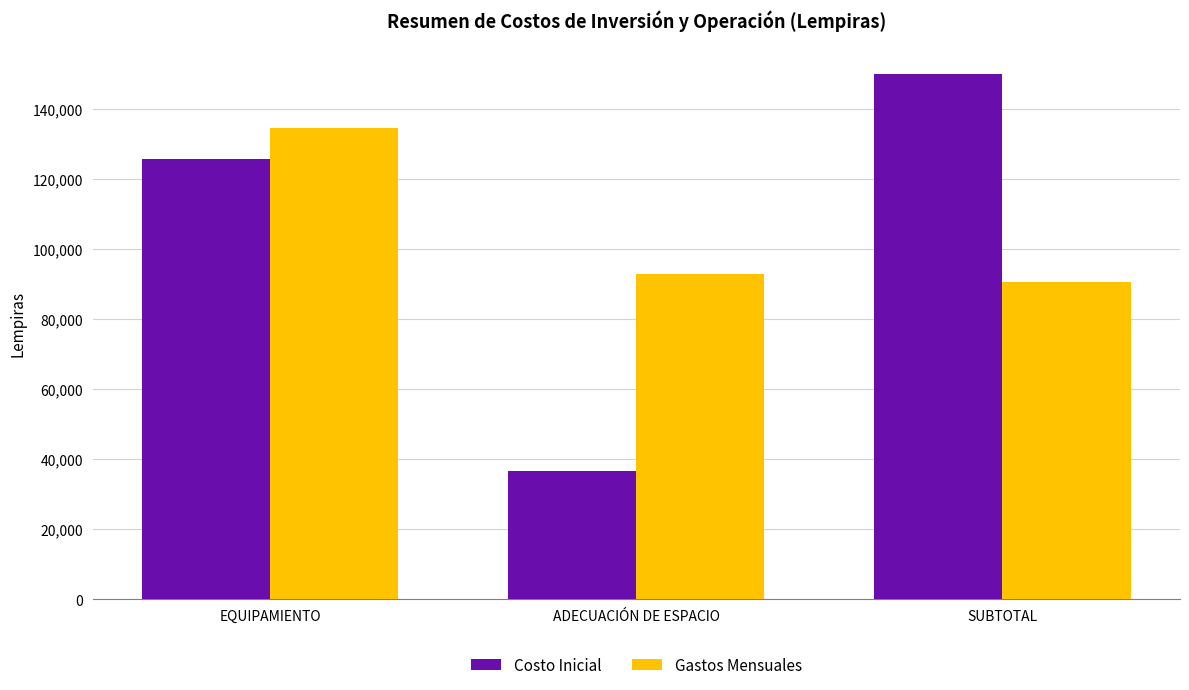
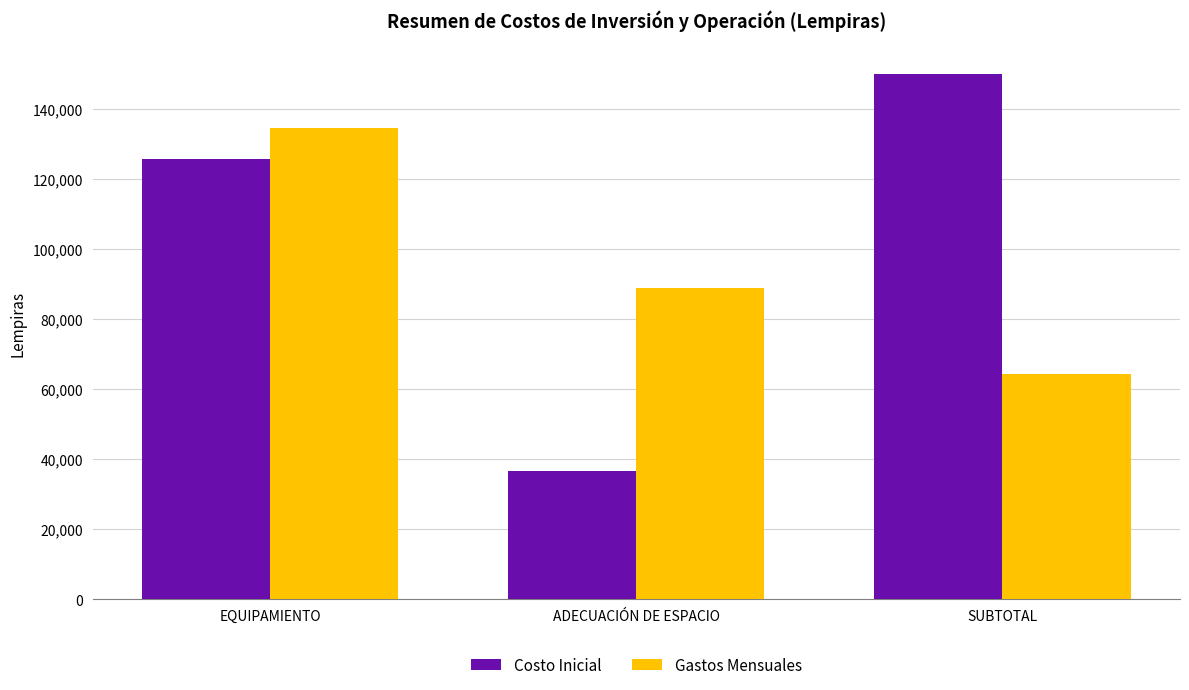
Gastos Mensuales, ADECUACIÓN DE ESPACIO: 93,000 -> 89,000
Gastos Mensuales, SUBTOTAL: 90,000 -> 64,000
